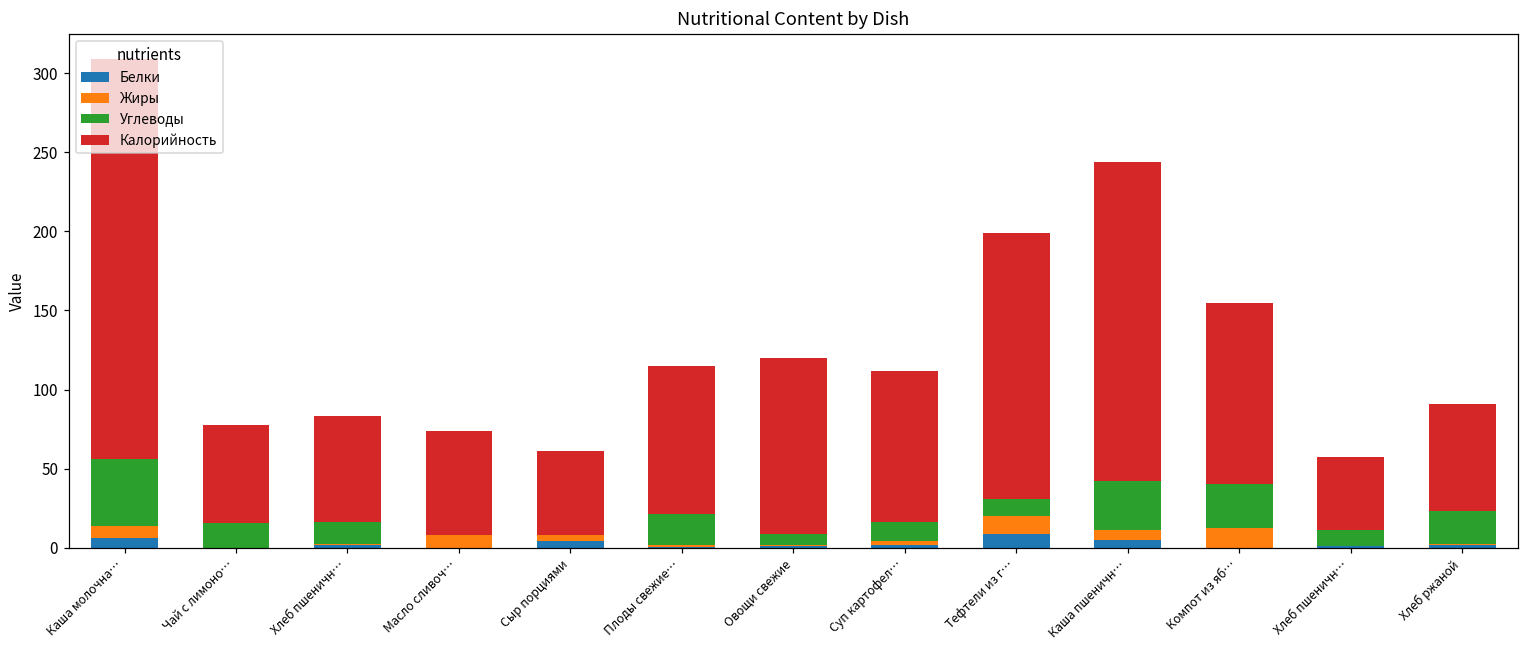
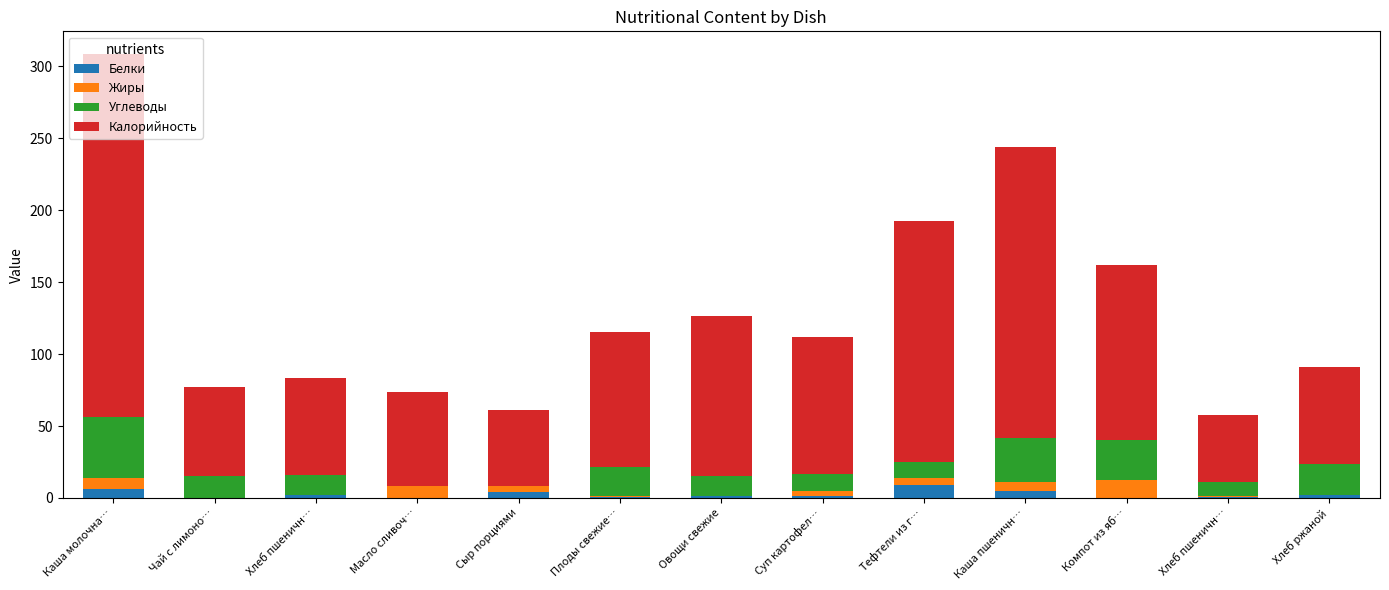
Углеводы, Овощи свежие: 7 -> 14
Жиры, Тефтели из г…: 11 -> 5
Калорийность, Компот из яб…: 115 -> 122
